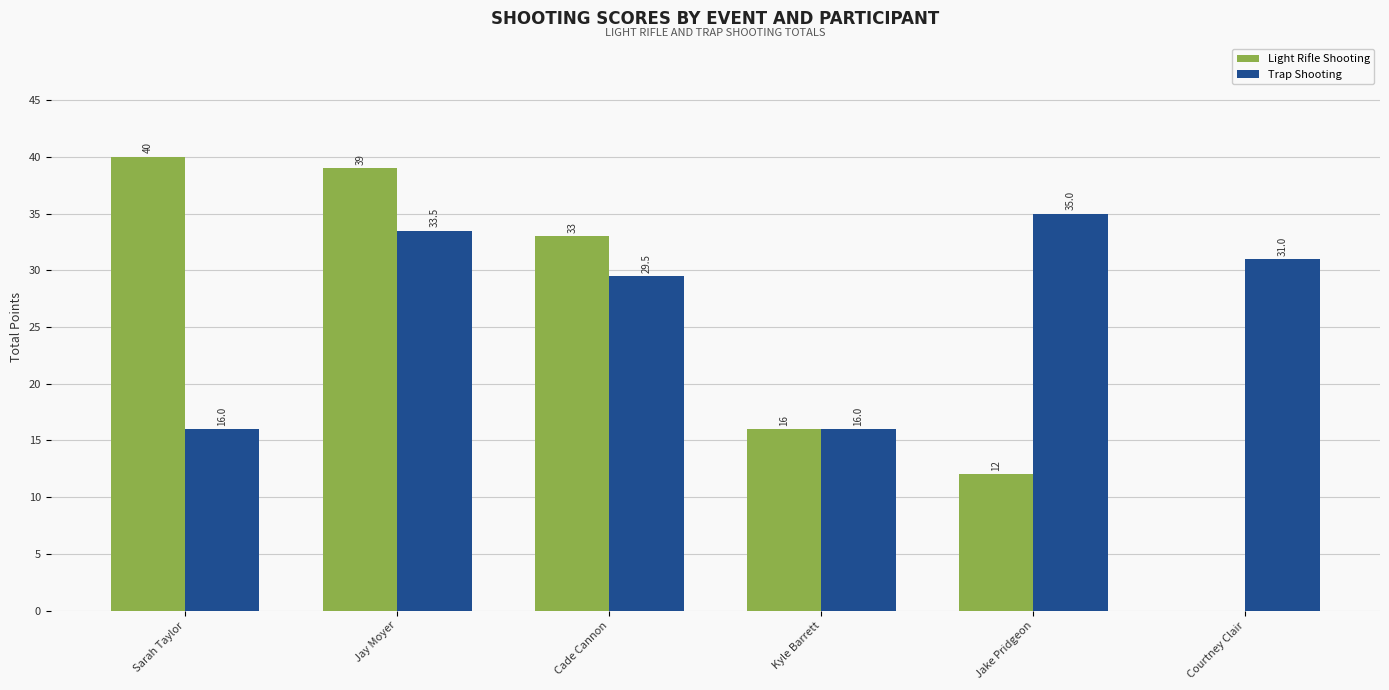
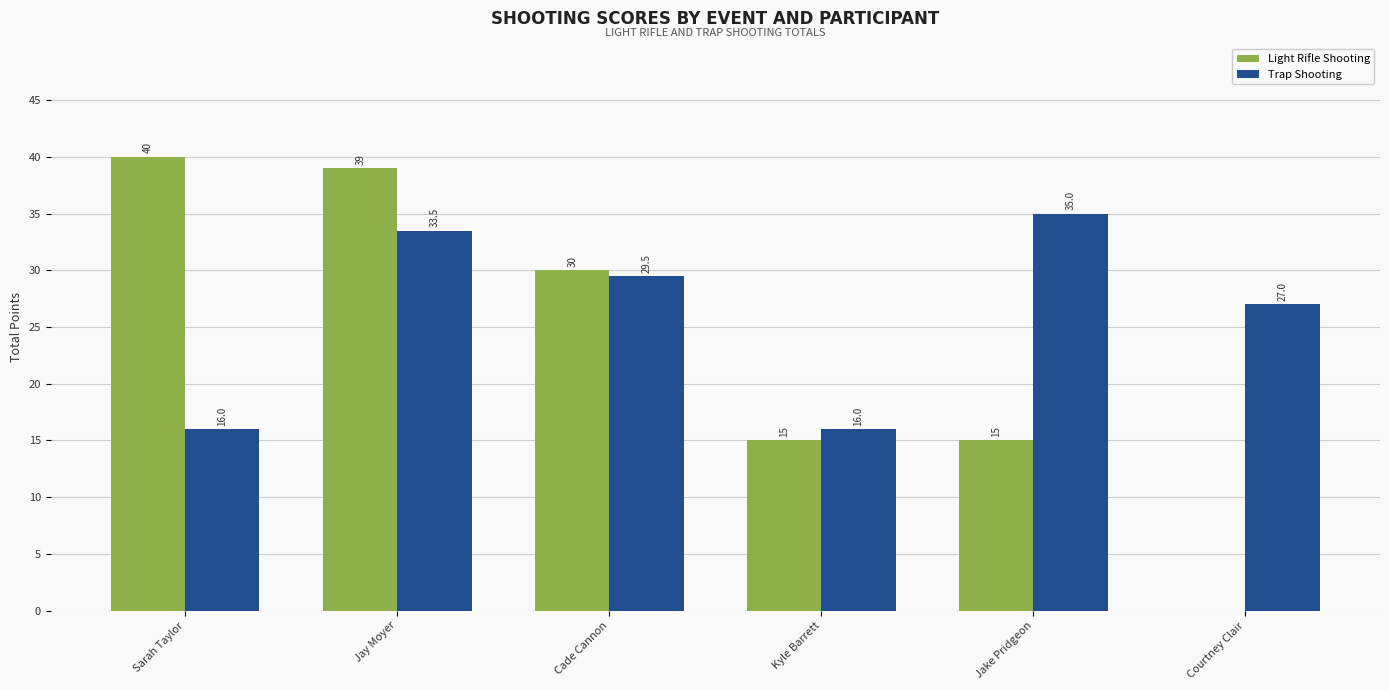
Light Rifle Shooting, Cade Cannon: 33 -> 30
Light Rifle Shooting, Kyle Barrett: 16 -> 15
Light Rifle Shooting, Jake Pridgeon: 12 -> 15
Trap Shooting, Courtney Clair: 31.0 -> 27.0
